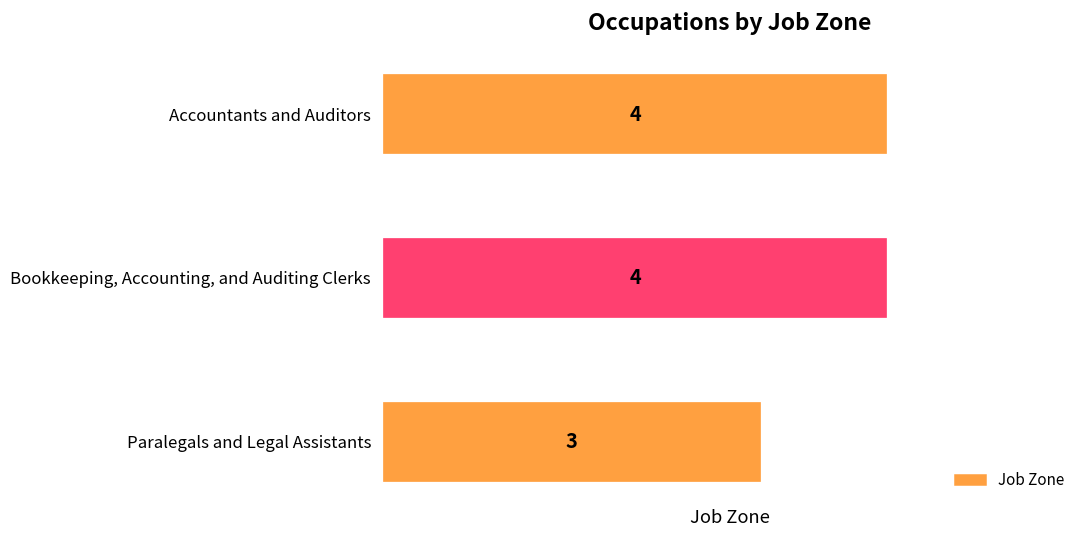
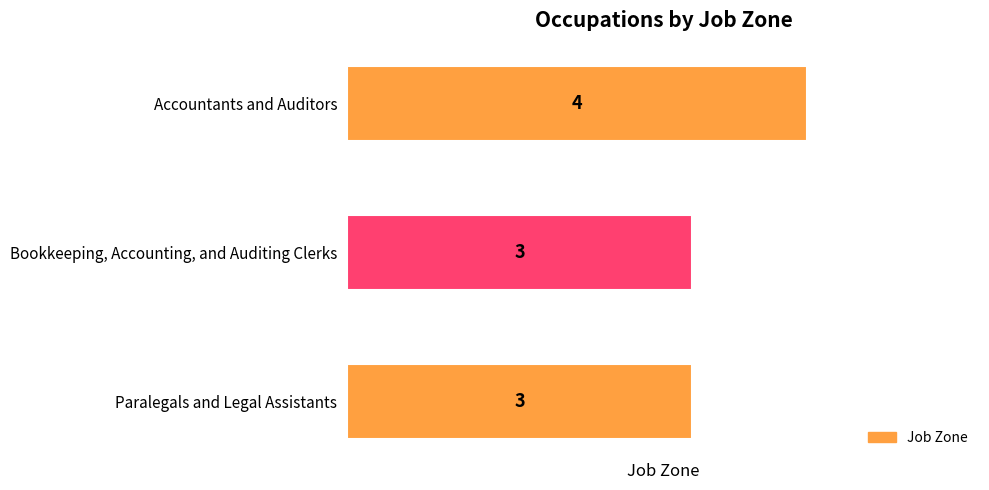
Bookkeeping, Accounting, and Auditing Clerks: 4 -> 3
